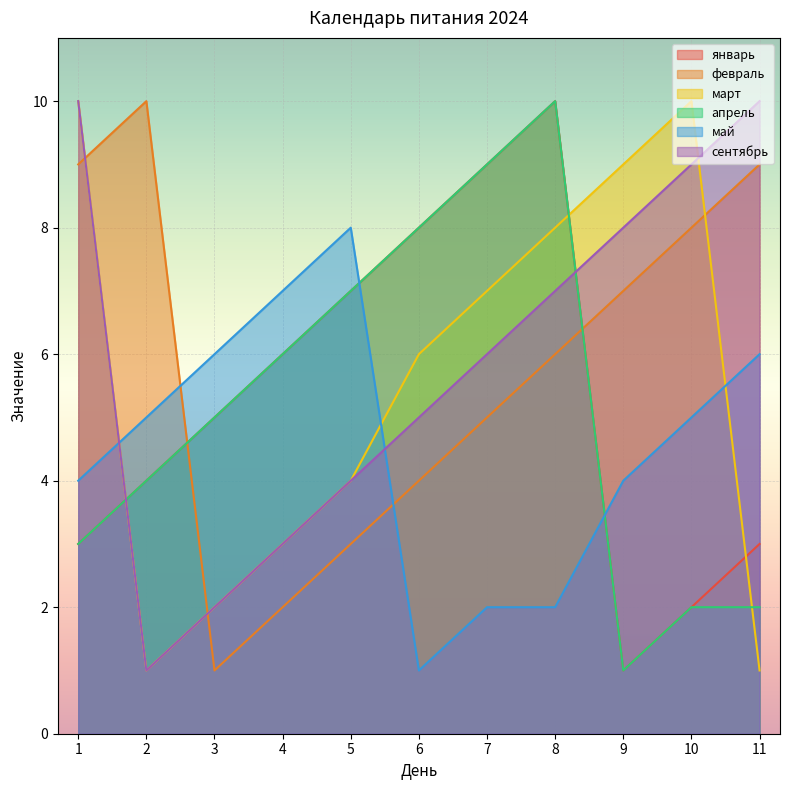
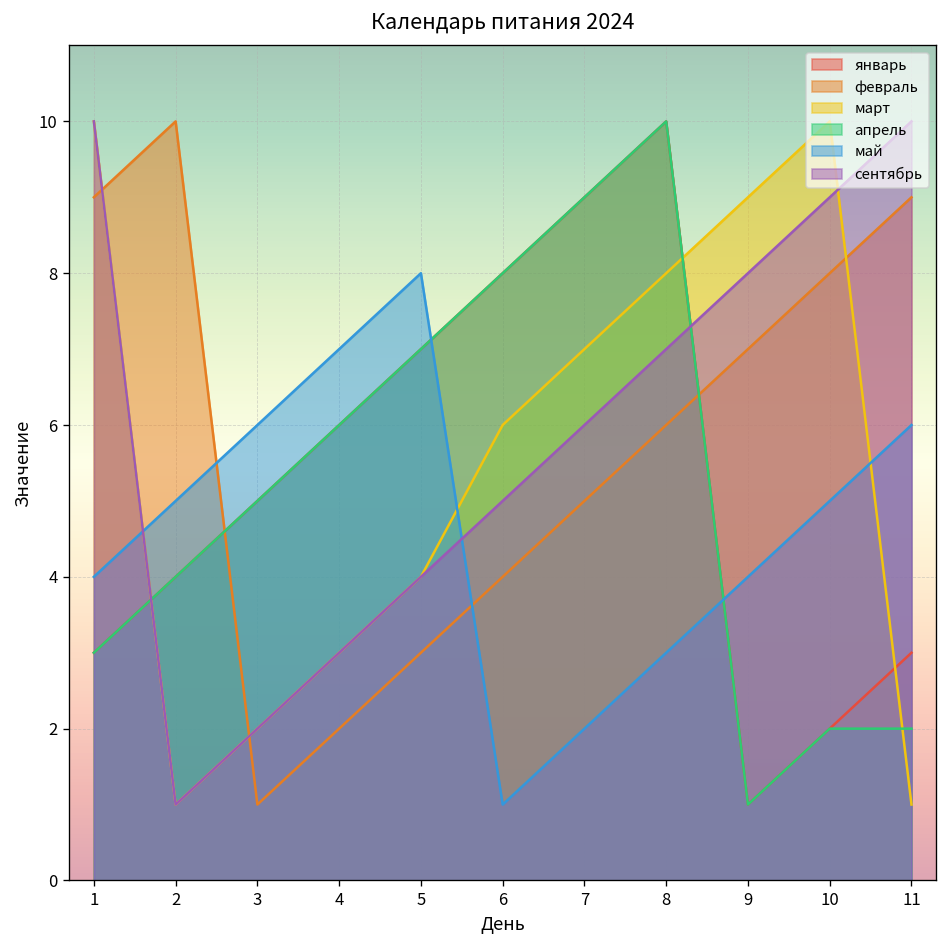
май, 8: 2 -> 3
